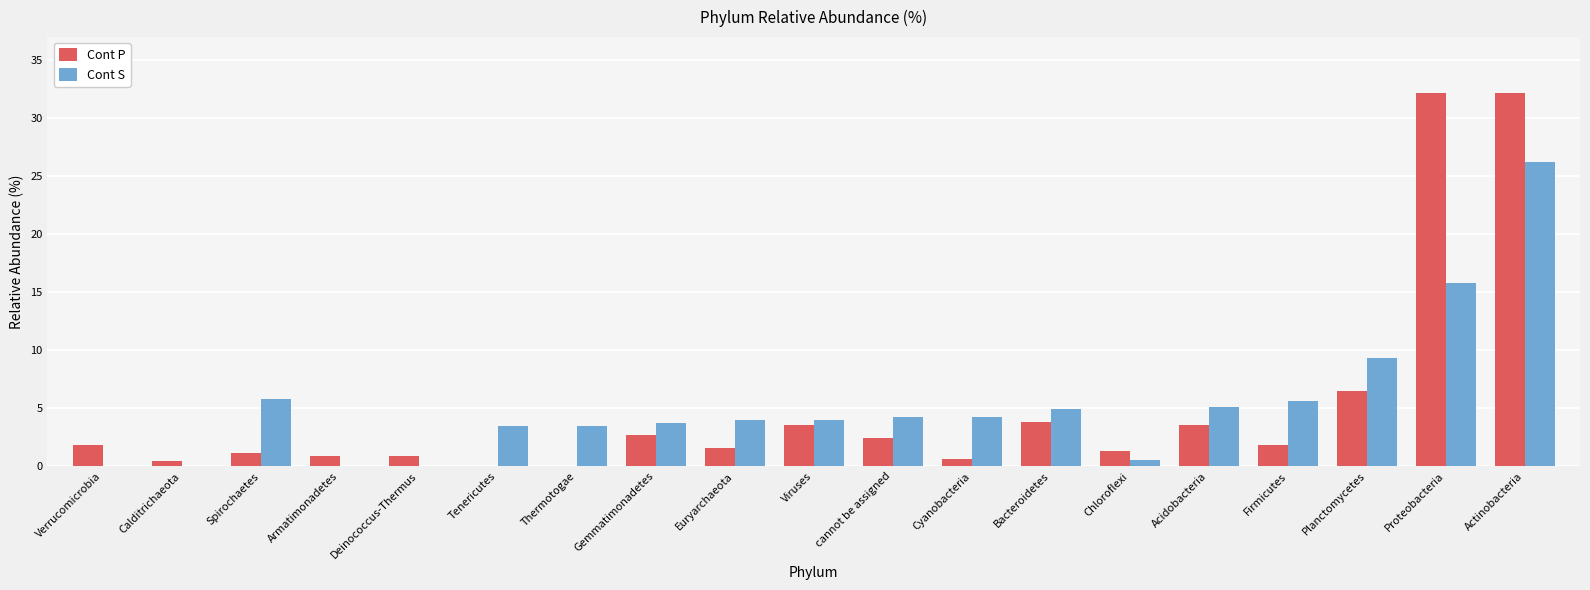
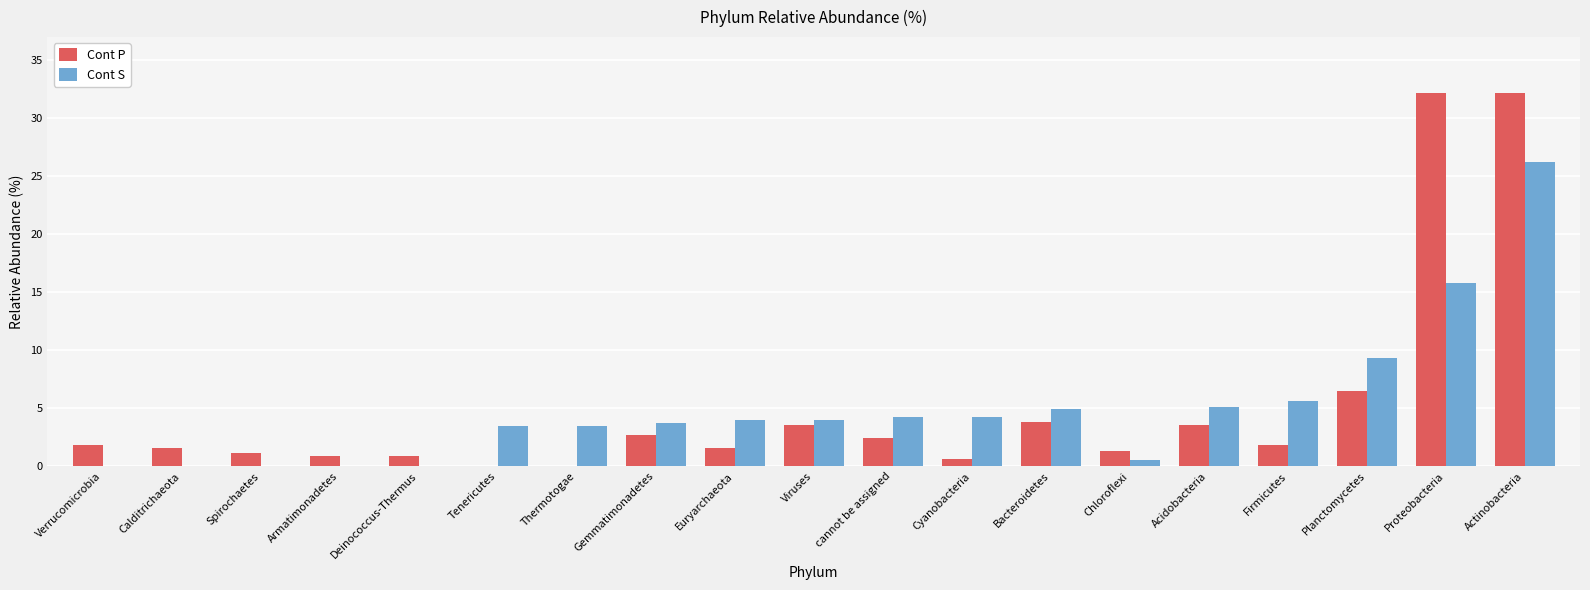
Cont P, Calditrichaeota: 0.5 -> 1.6
Cont S, Spirochaetes: 5.8 -> 0.0
